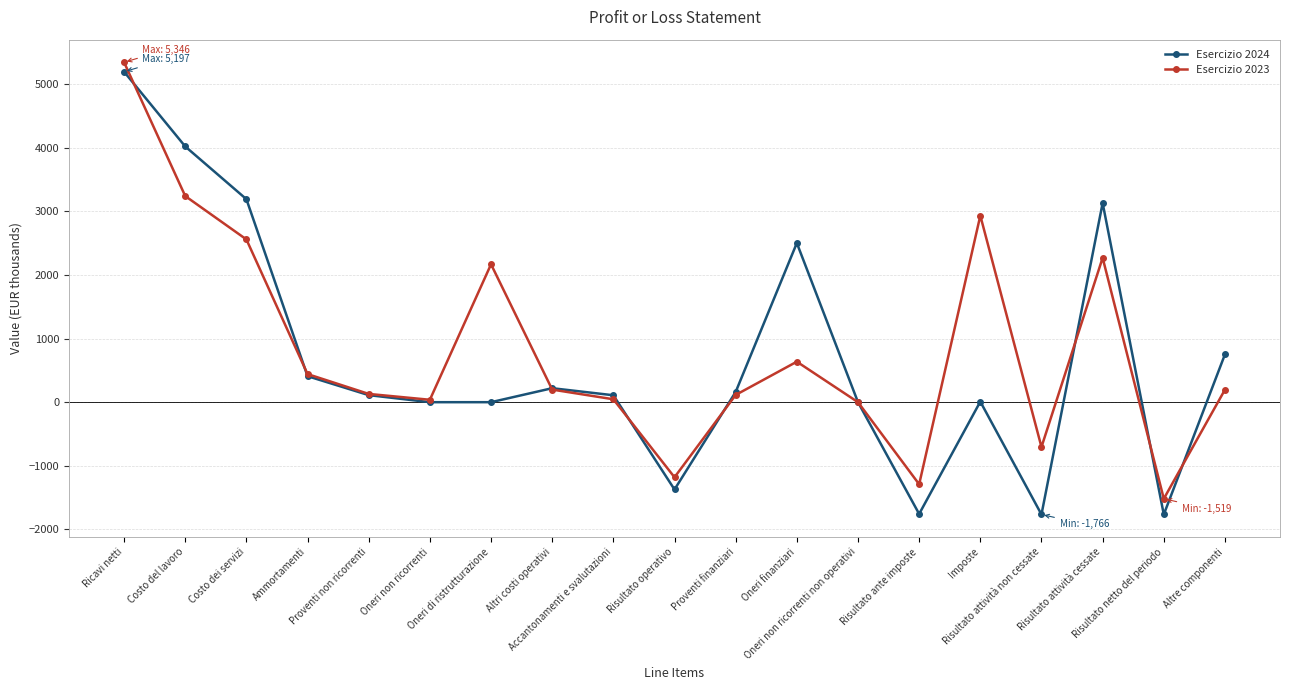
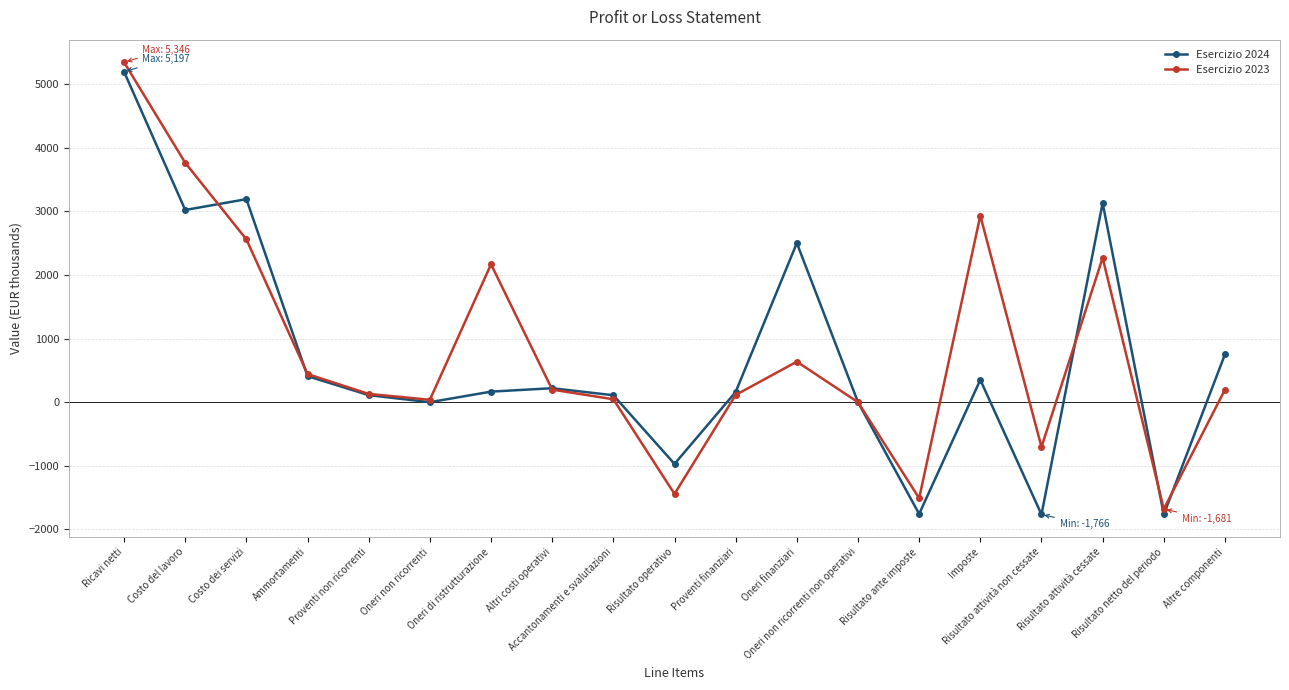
Esercizio 2024, Costo del lavoro: 4000 -> 3000
Esercizio 2023, Costo del lavoro: 3200 -> 3800
Esercizio 2024, Oneri di ristrutturazione: 0 -> 200
Esercizio 2024, Risultato operativo: -1400 -> -1000
Esercizio 2023, Risultato operativo: -1200 -> -1400
Esercizio 2023, Risultato ante imposte: -1300 -> -1500
Esercizio 2024, Imposte: 0 -> 400
Esercizio 2023, Risultato netto del periodo: -1,519 -> -1,681
